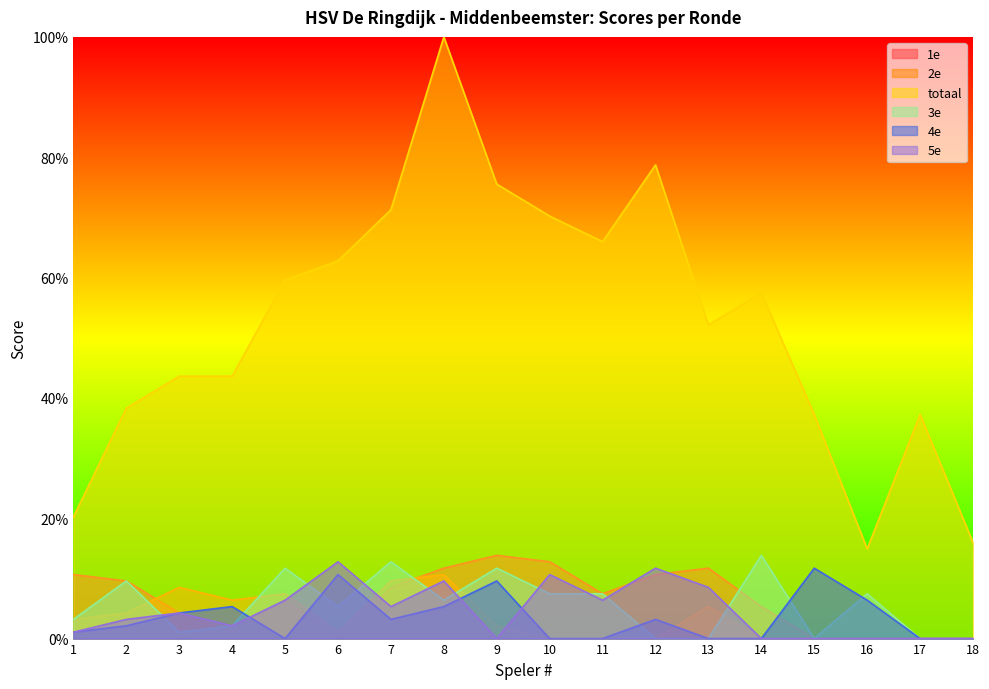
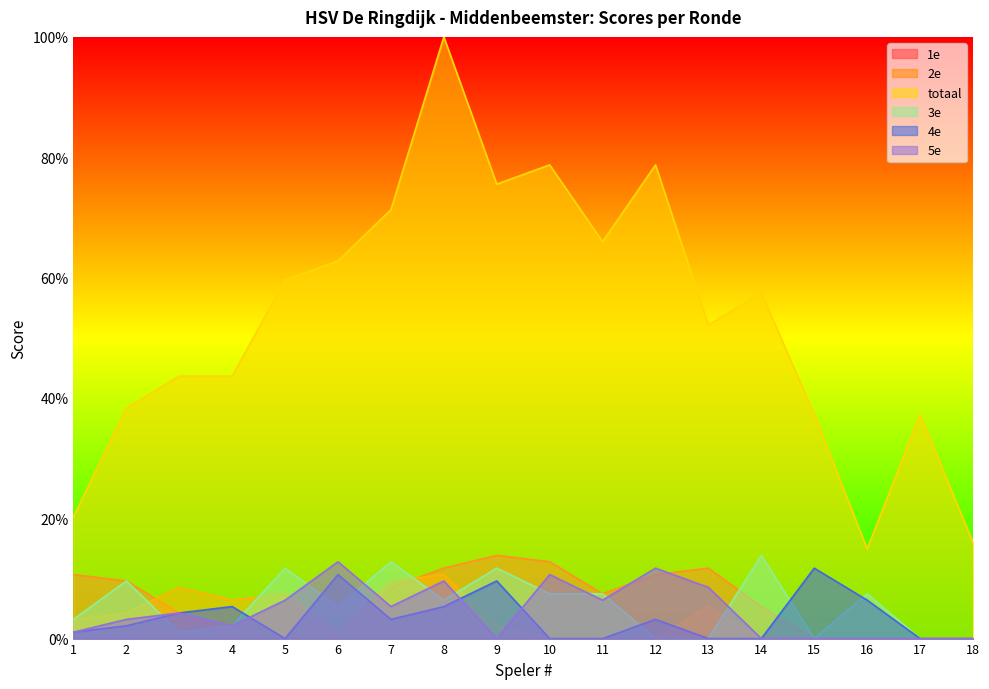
totaal, 10: 70% -> 79%
